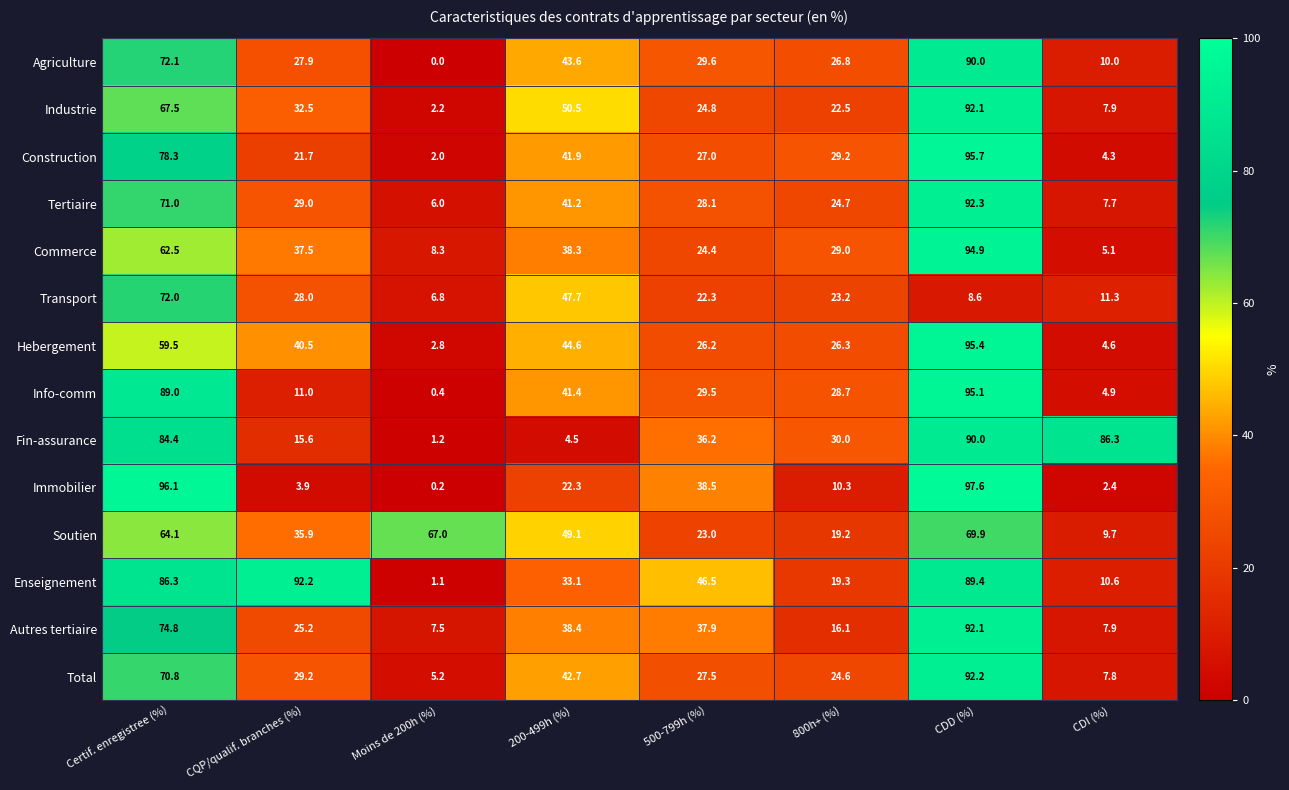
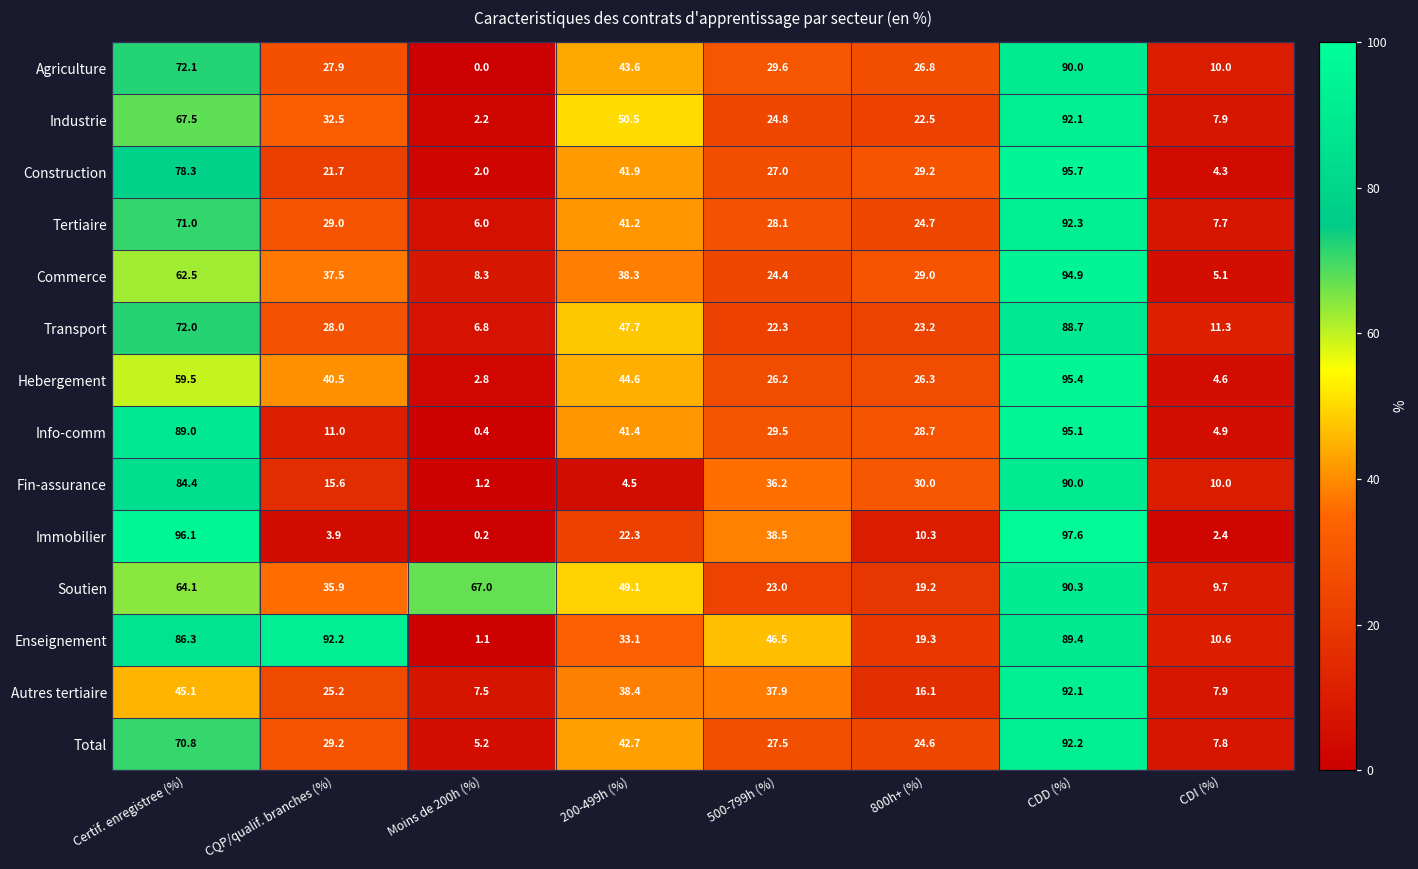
Transport, CDD (%): 8.6 -> 88.7
Fin-assurance, CDI (%): 86.3 -> 10.0
Soutien, CDD (%): 69.9 -> 90.3
Autres tertiaire, Certif. enregistree (%): 74.8 -> 45.1
